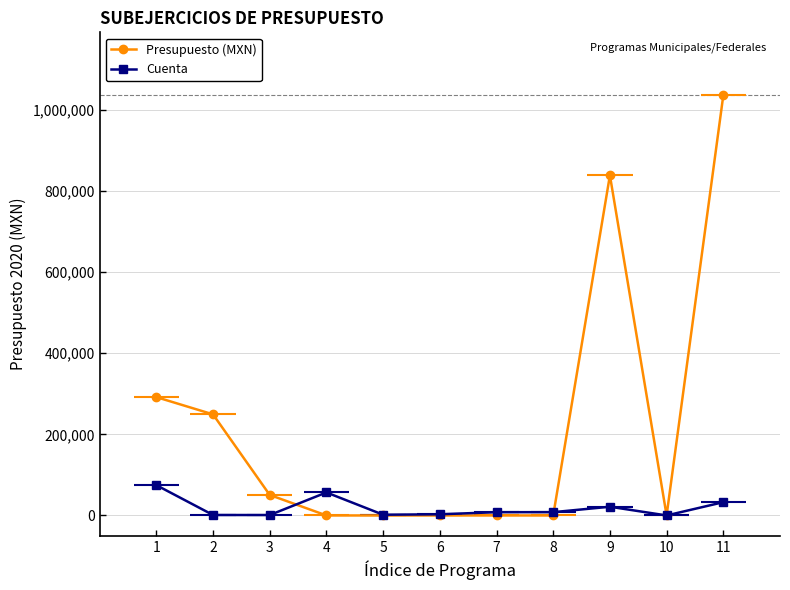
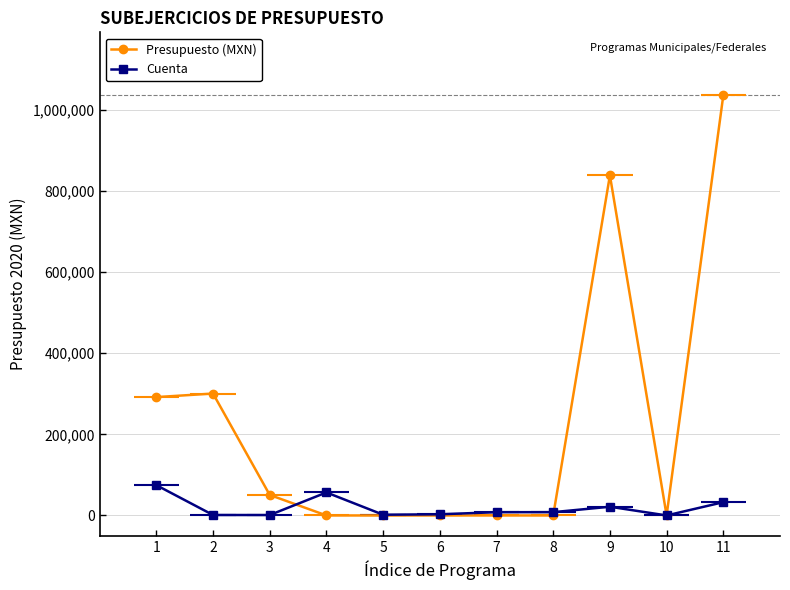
Presupuesto (MXN), 2: 250,000 -> 300,000
